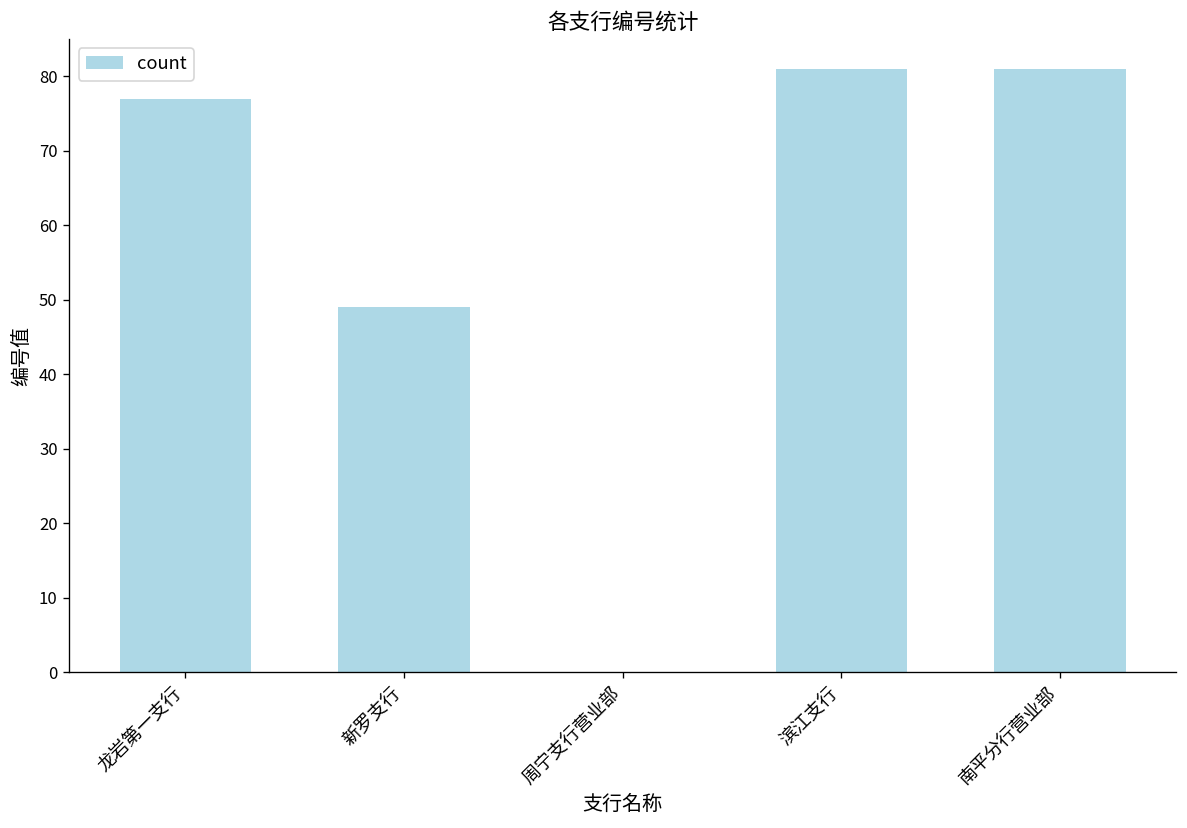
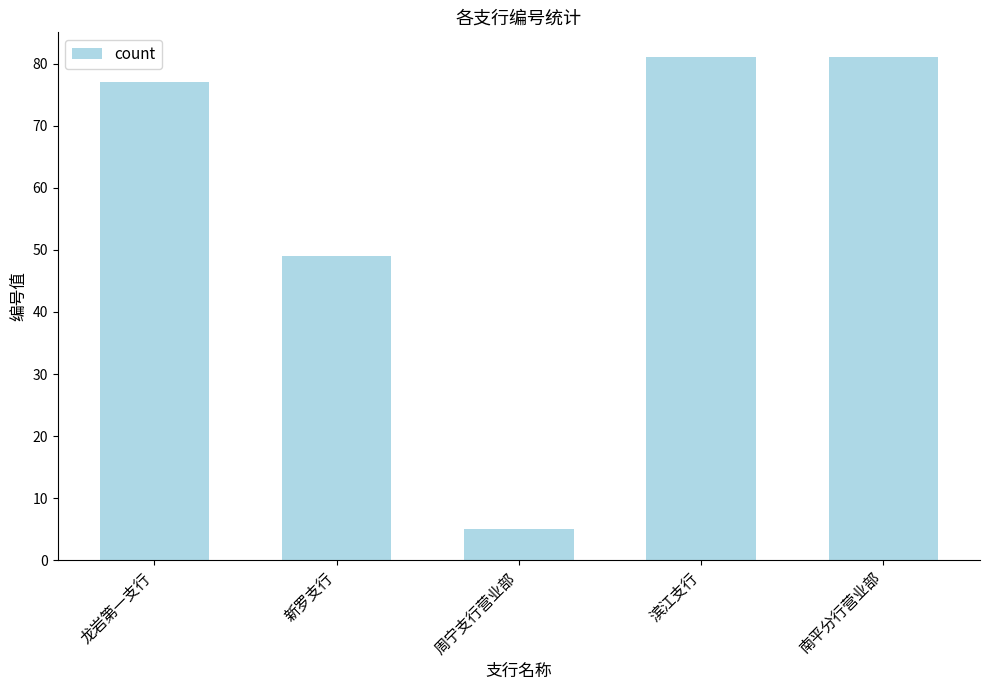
周宁支行营业部: 0 -> 5
